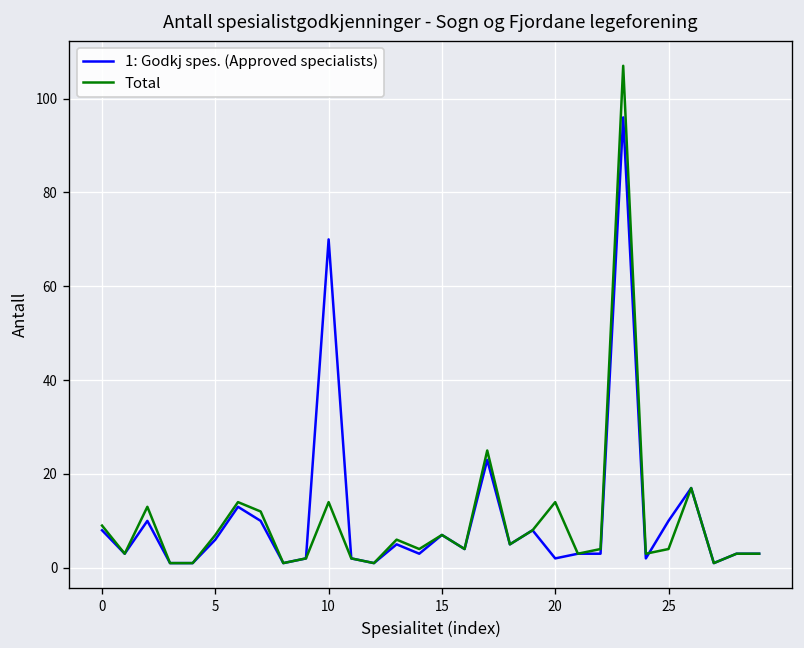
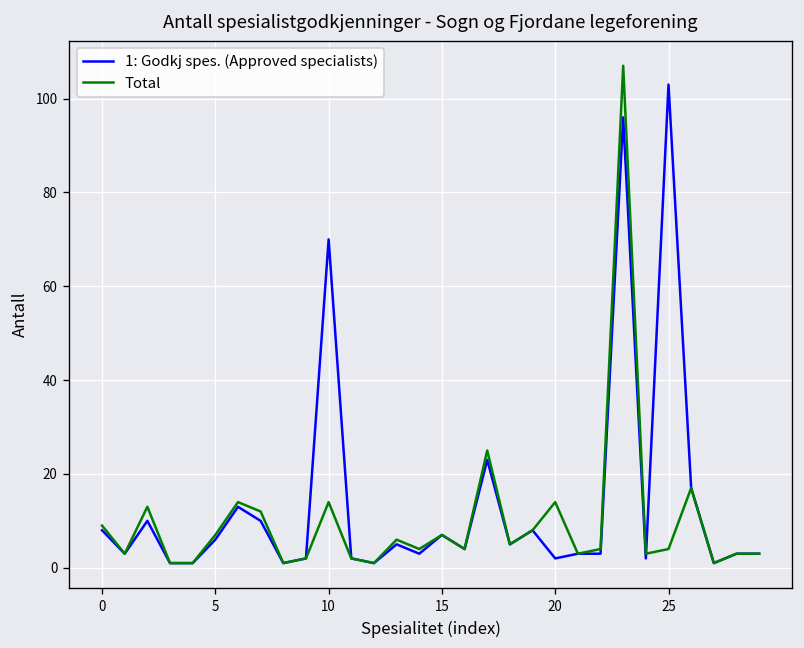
1: Godkj spes. (Approved specialists), 25: 10 -> 103
